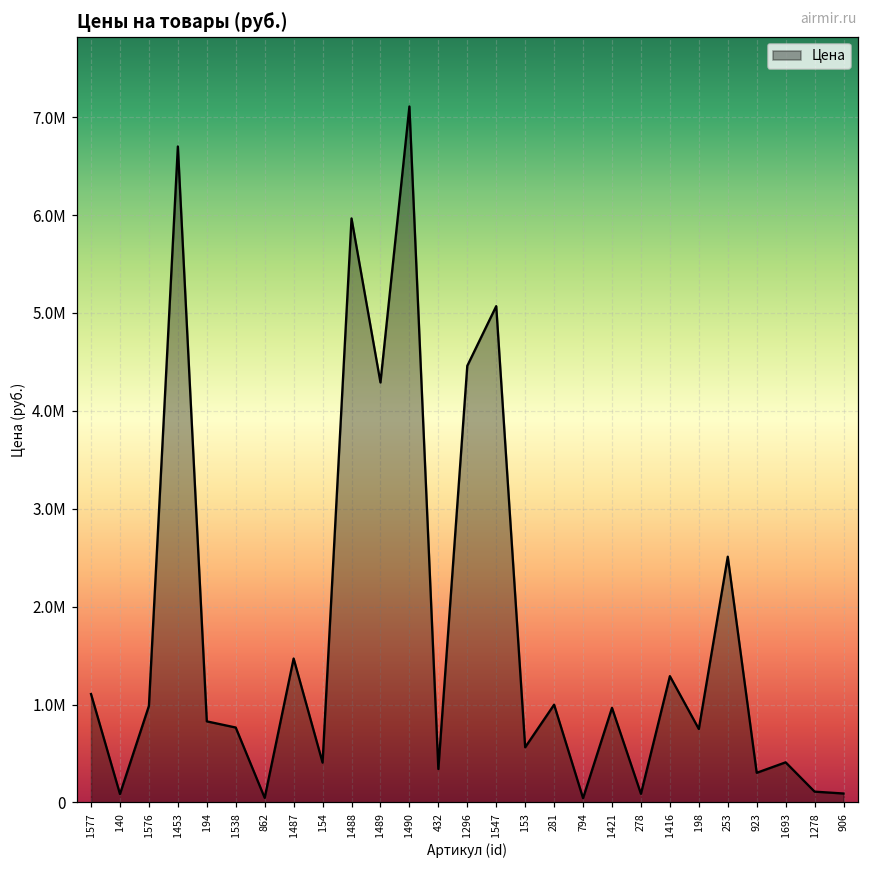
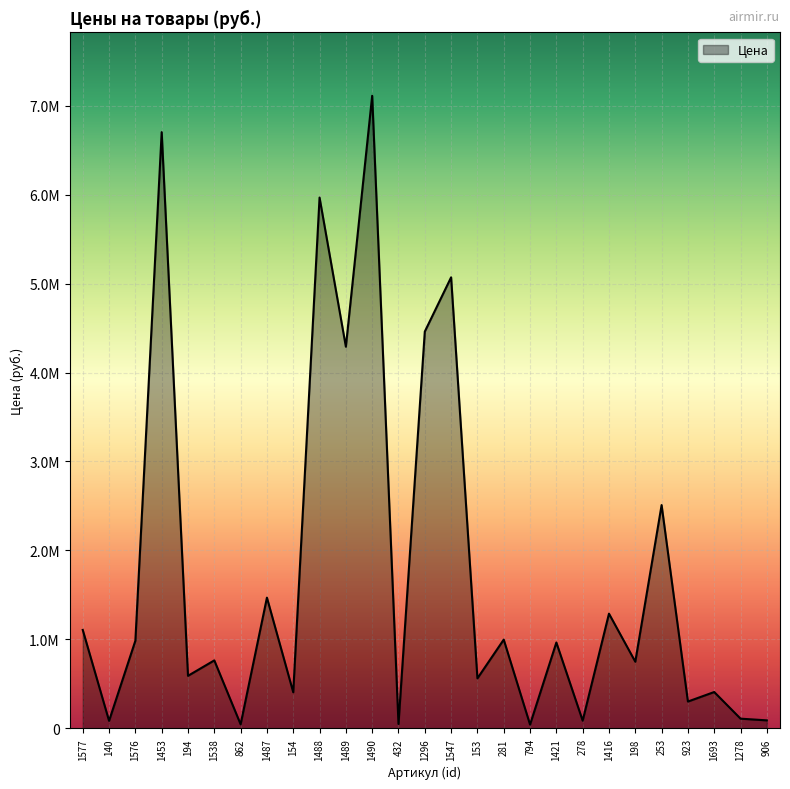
194: 800000 -> 600000
432: 300000 -> 100000
